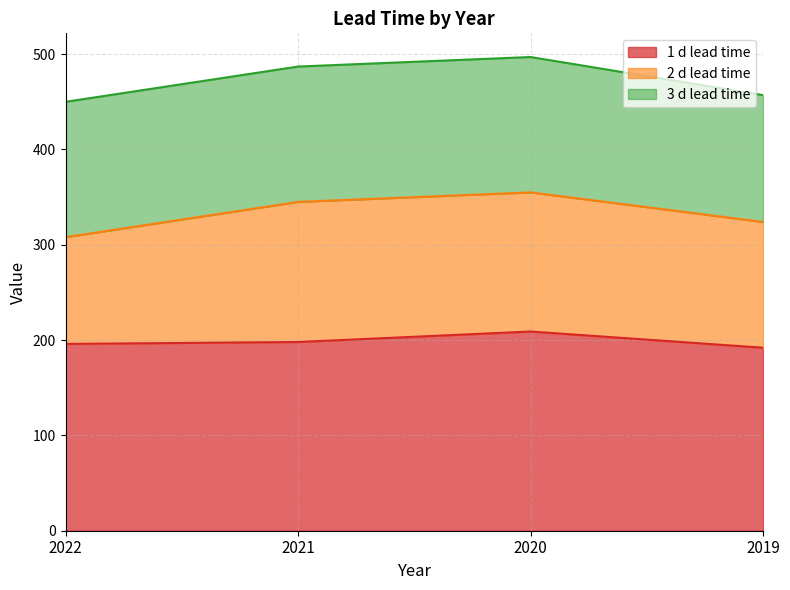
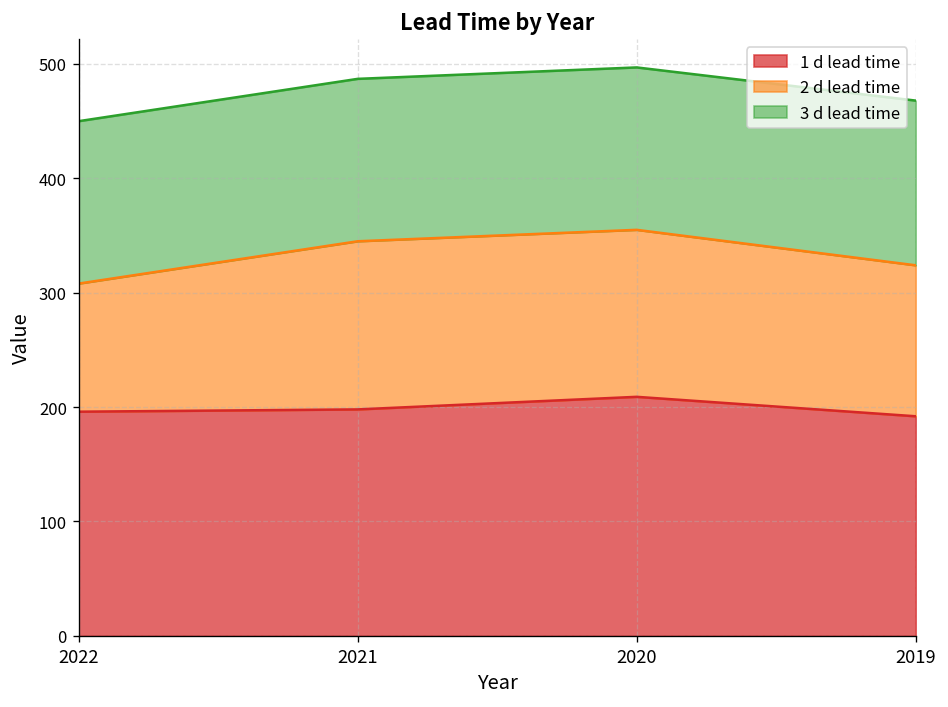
3 d lead time, 2019: 130 -> 140
